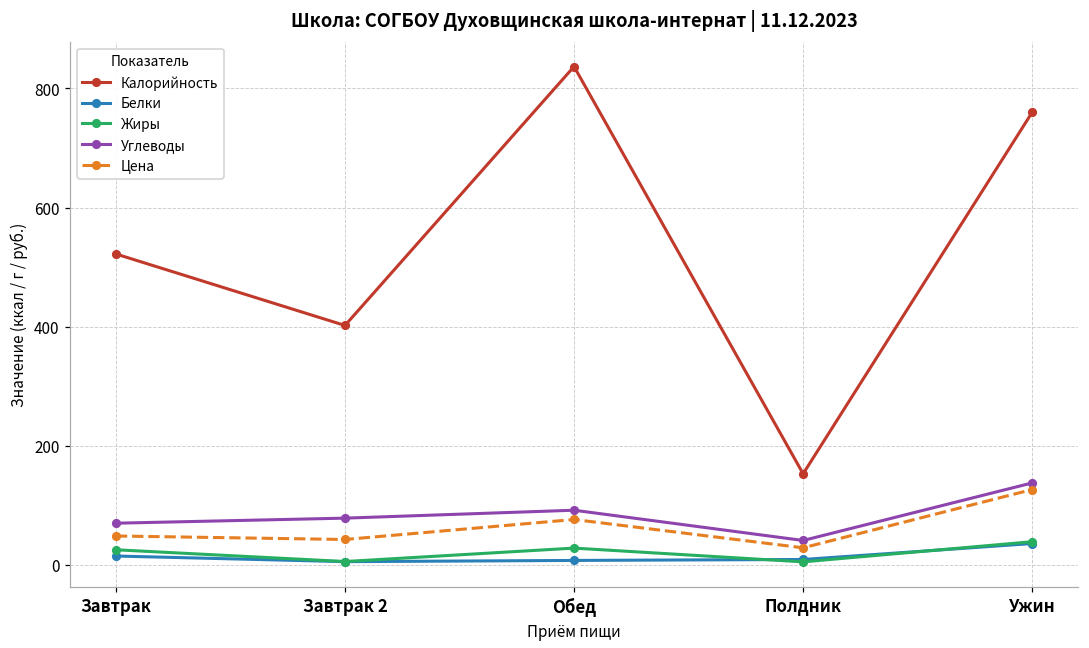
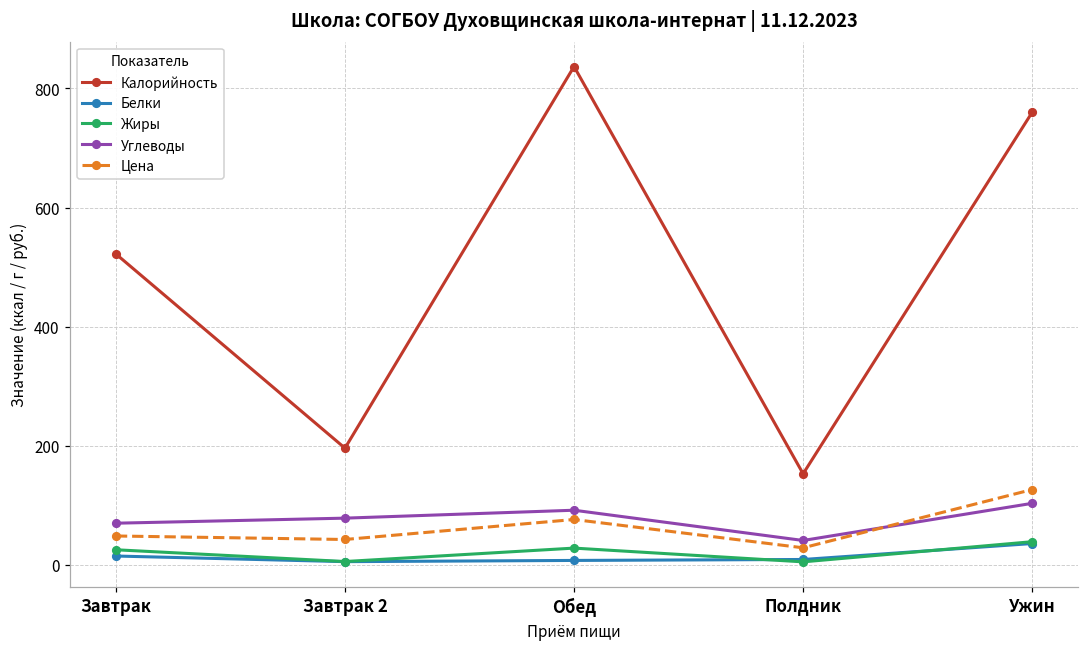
Калорийность, Завтрак 2: 400 -> 200
Углеводы, Ужин: 140 -> 100
